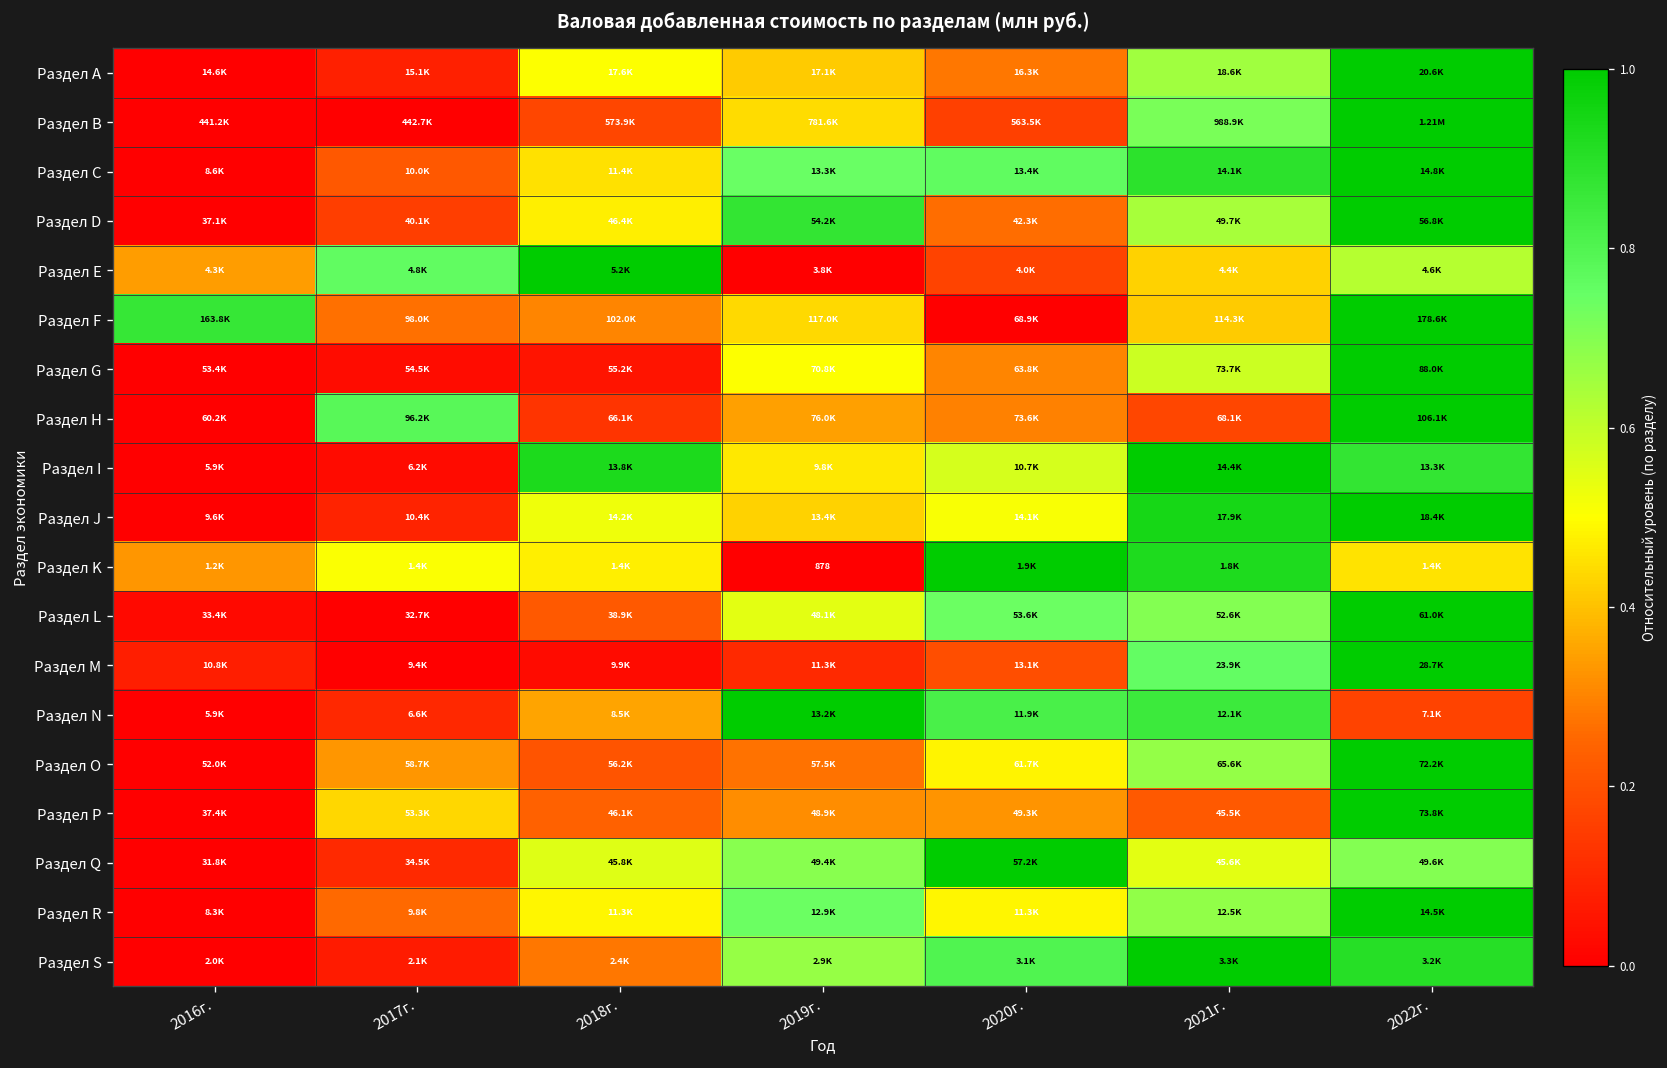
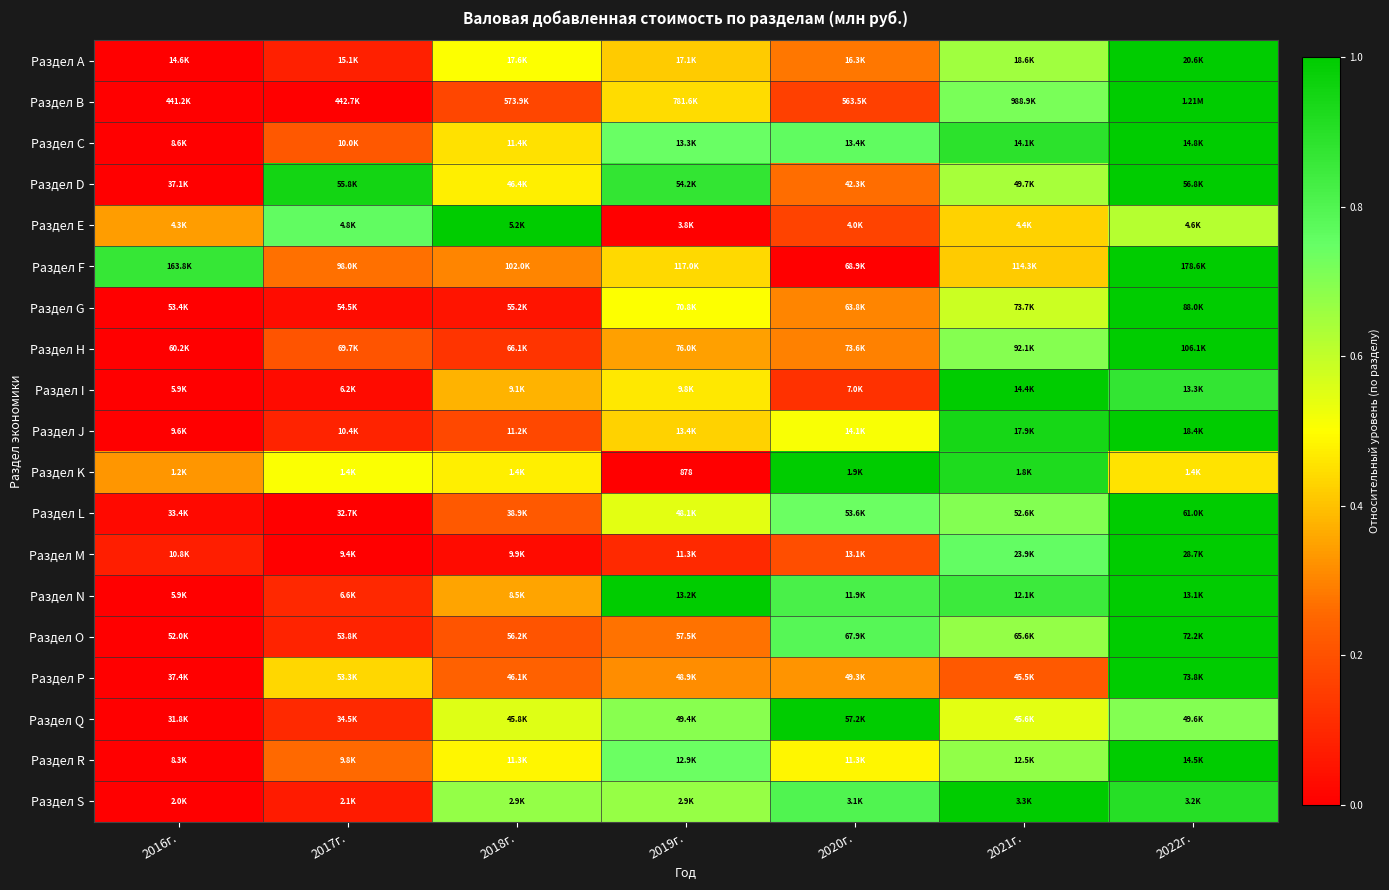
Раздел D, 2017г.: 40.1K -> 55.8K
Раздел H, 2017г.: 96.2K -> 69.7K
Раздел H, 2021г.: 68.1K -> 92.1K
Раздел I, 2018г.: 13.8K -> 9.1K
Раздел I, 2020г.: 10.7K -> 7.0K
Раздел J, 2018г.: 14.2K -> 11.2K
Раздел N, 2022г.: 7.1K -> 13.1K
Раздел О, 2017г.: 58.7K -> 53.8K
Раздел О, 2020г.: 61.7K -> 67.9K
Раздел S, 2018г.: 2.4K -> 2.9K
